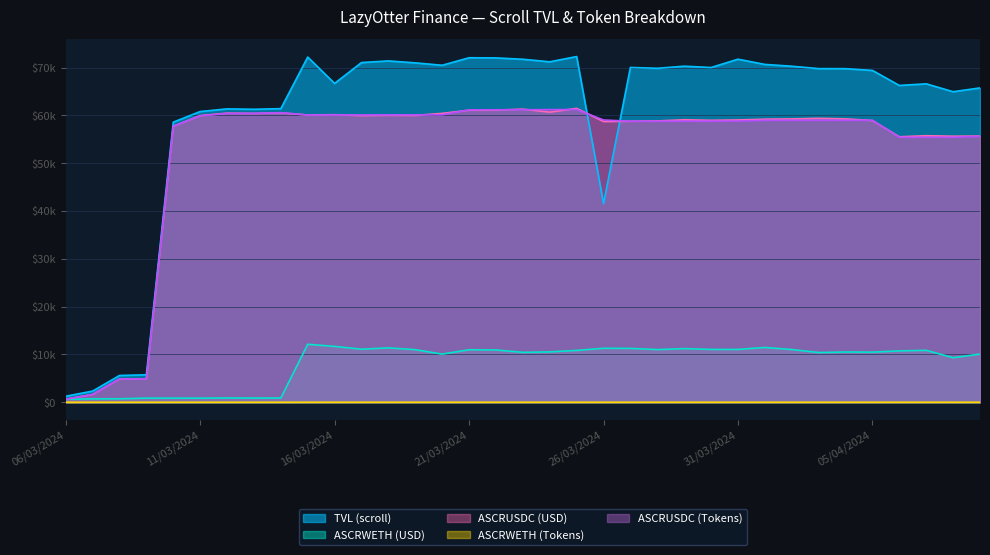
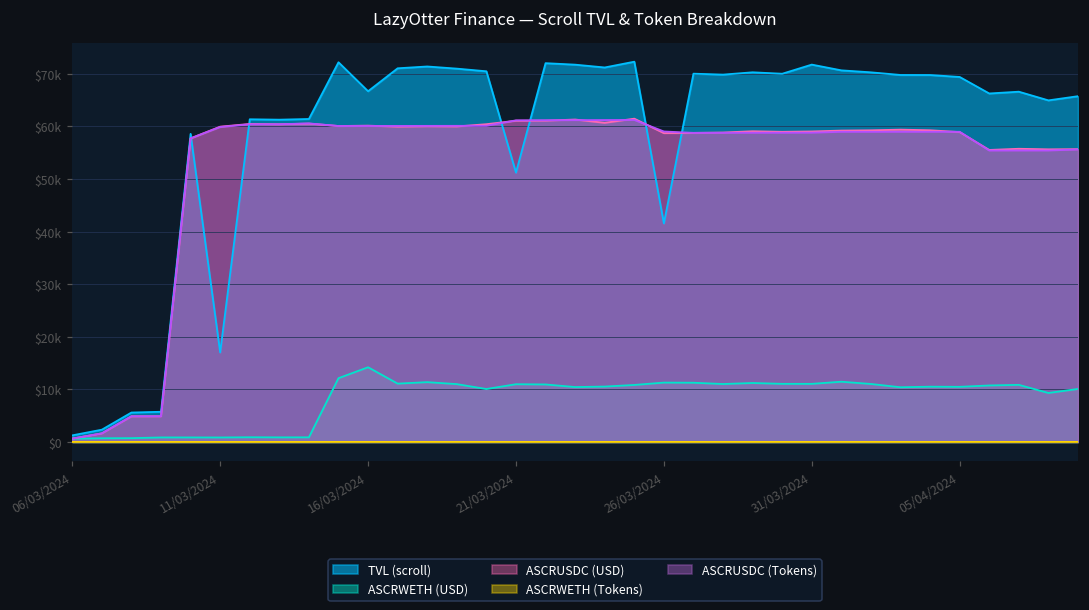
TVL (scroll), 11/03/2024: $61000 -> $17000
ASCRWETH (USD), 16/03/2024: $12000 -> $14000
TVL (scroll), 21/03/2024: $72000 -> $51000
